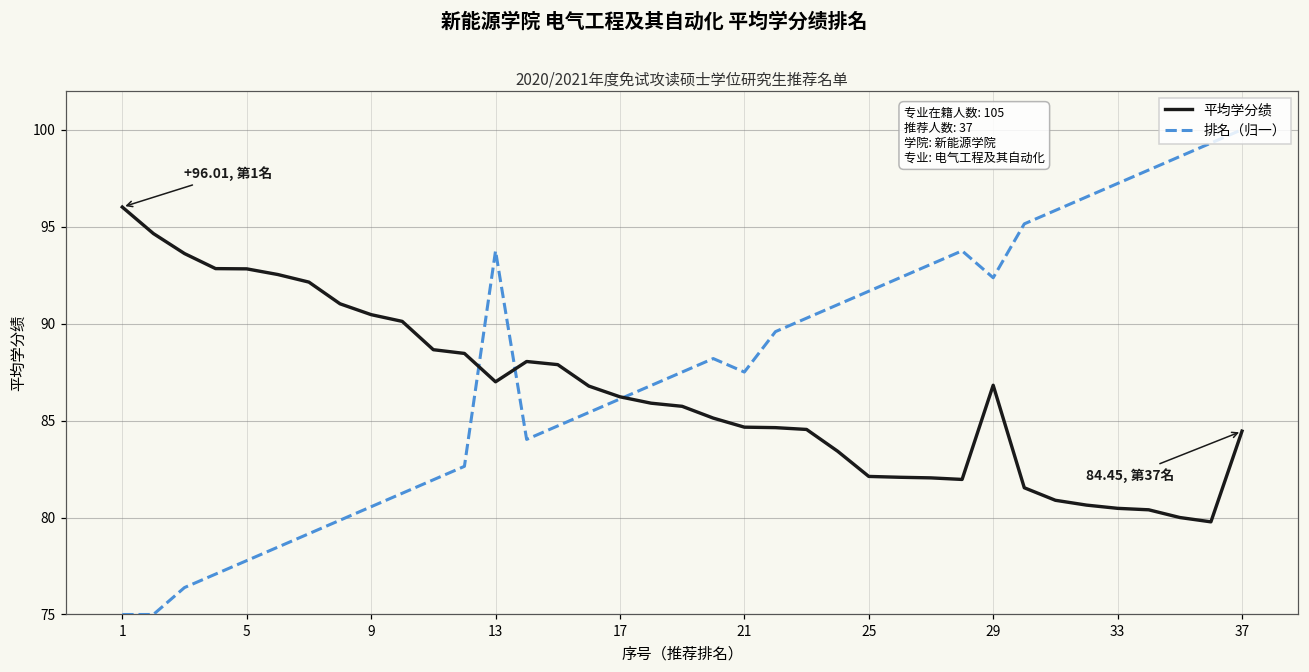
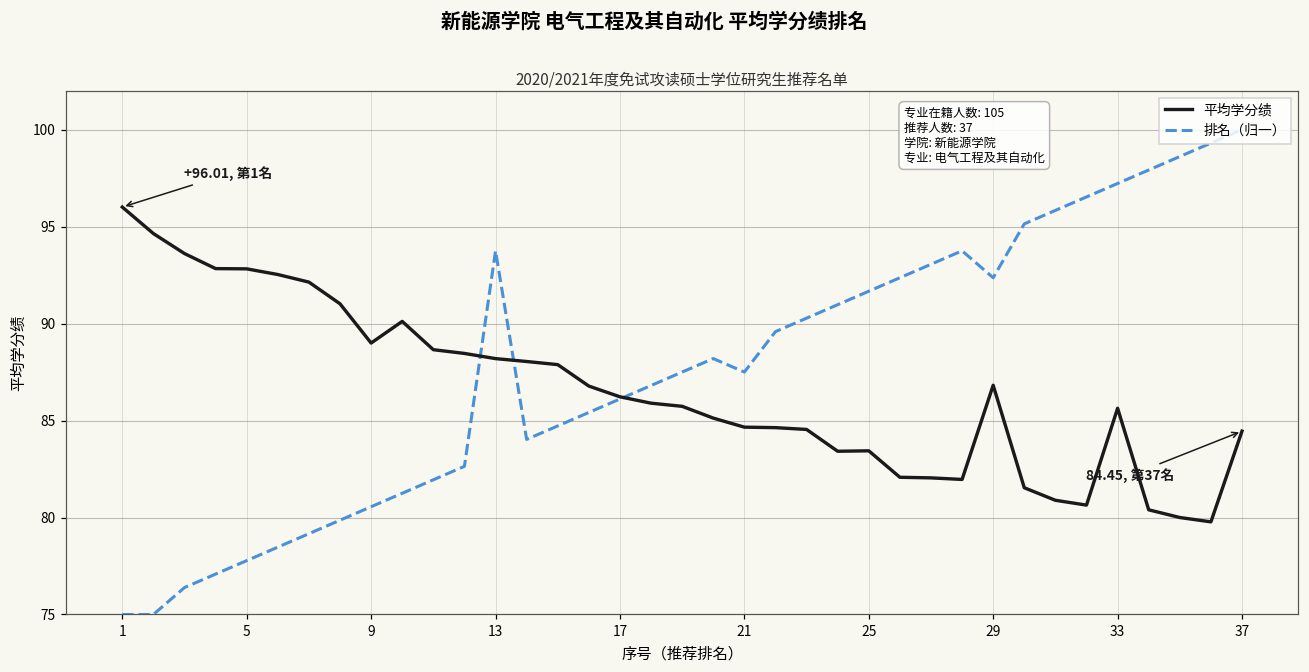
平均学分绩, 9: 90.5 -> 89.0
平均学分绩, 13: 87.0 -> 88.2
平均学分绩, 25: 82.1 -> 83.4
平均学分绩, 33: 80.5 -> 85.6
